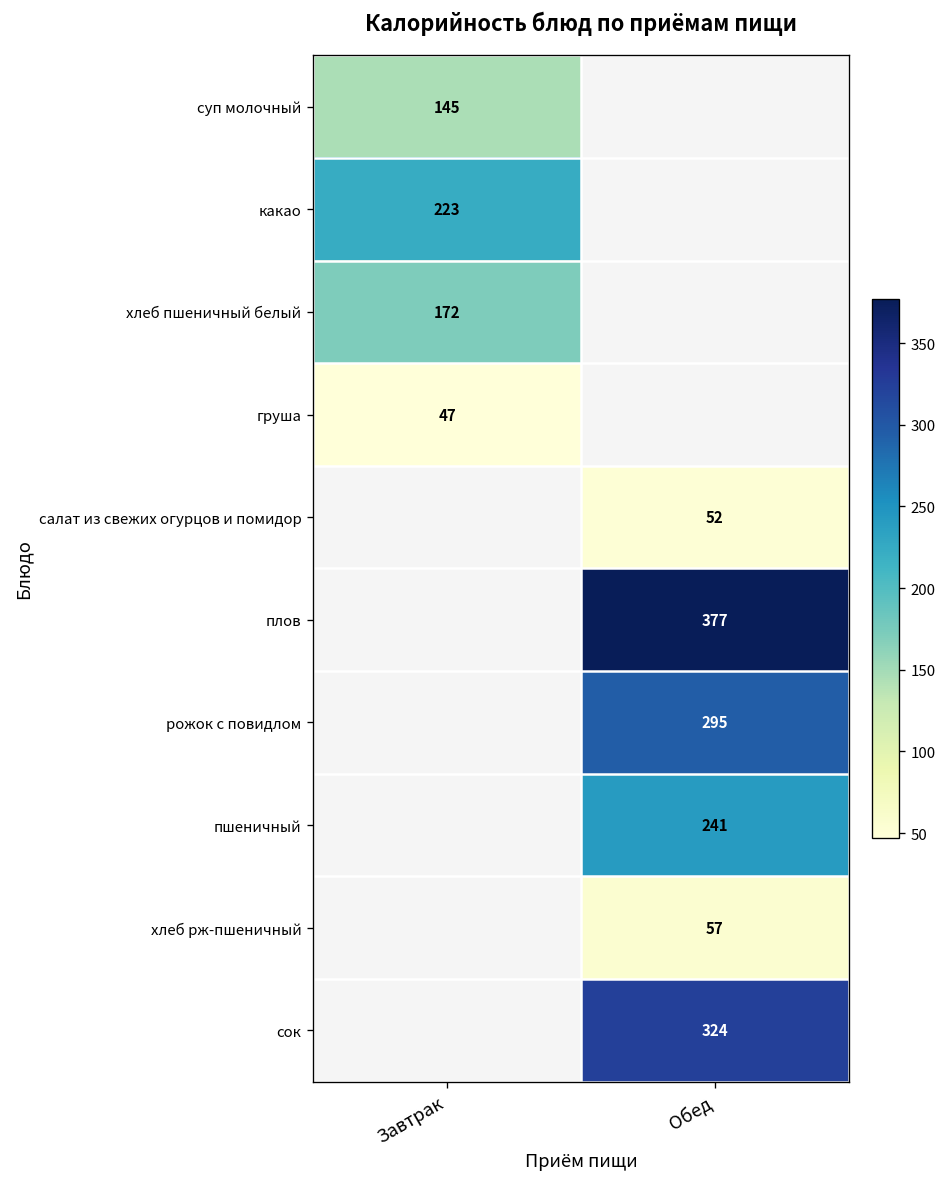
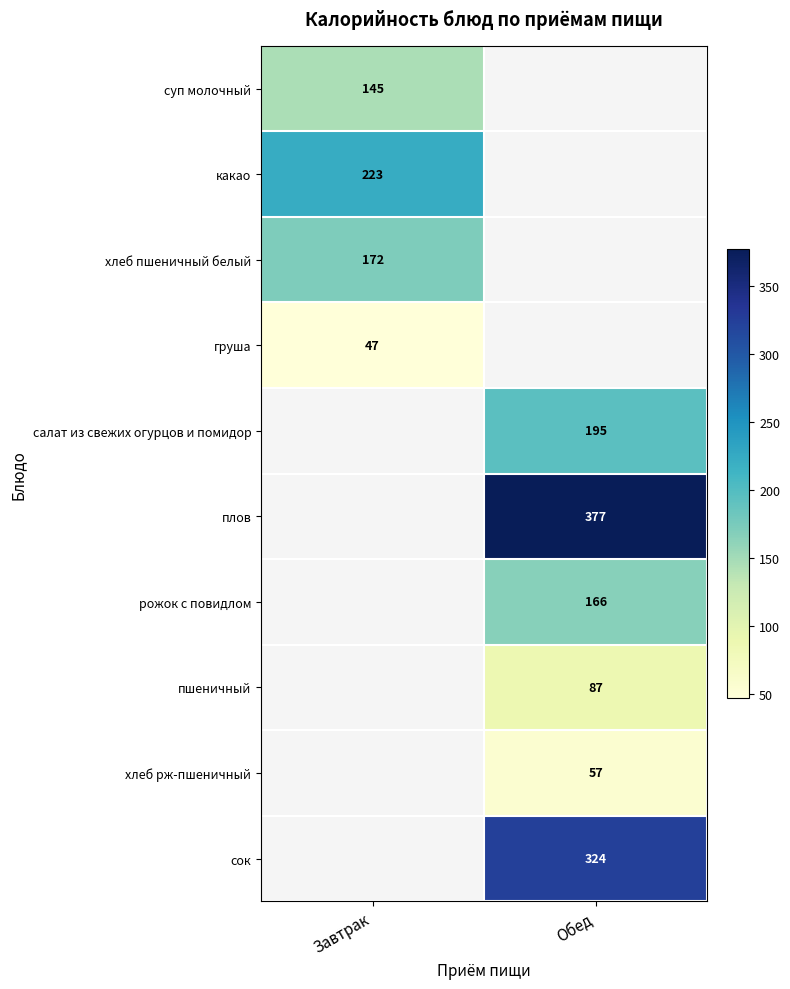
салат из свежих огурцов и помидор, Обед: 52 -> 195
рожок с повидлом, Обед: 295 -> 166
пшеничный, Обед: 241 -> 87
